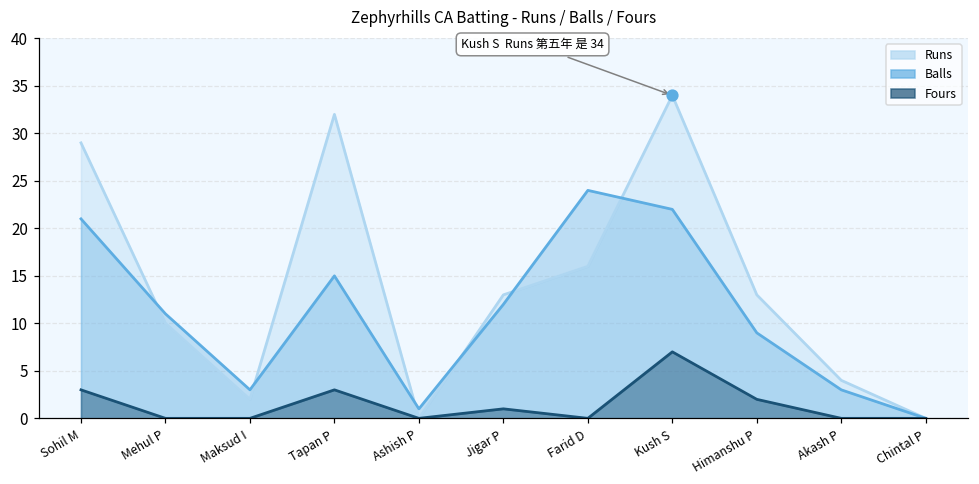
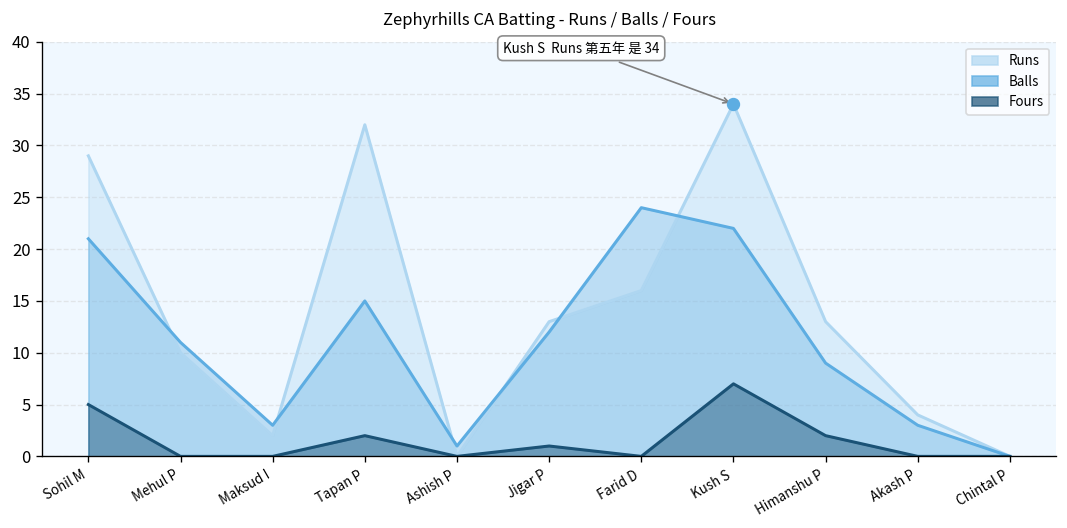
Fours, Sohil M: 3 -> 5
Fours, Tapan P: 3 -> 2
